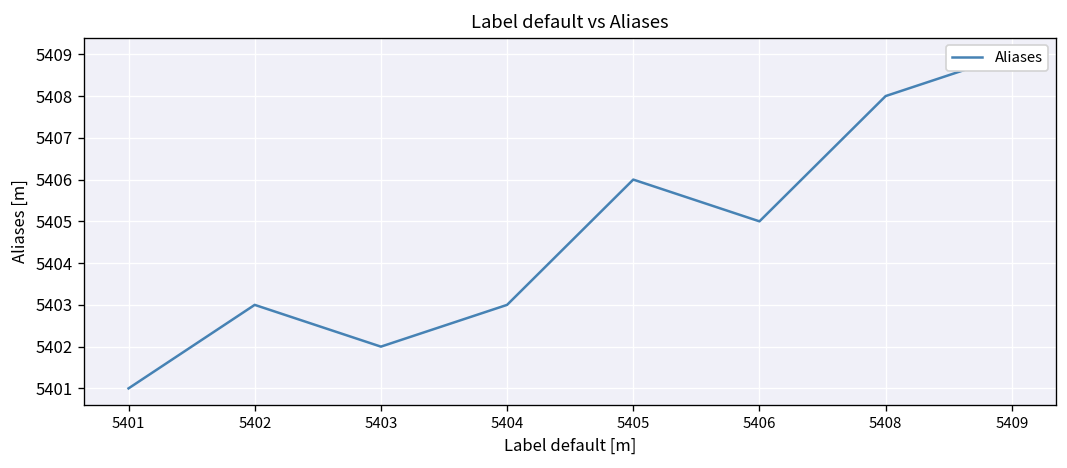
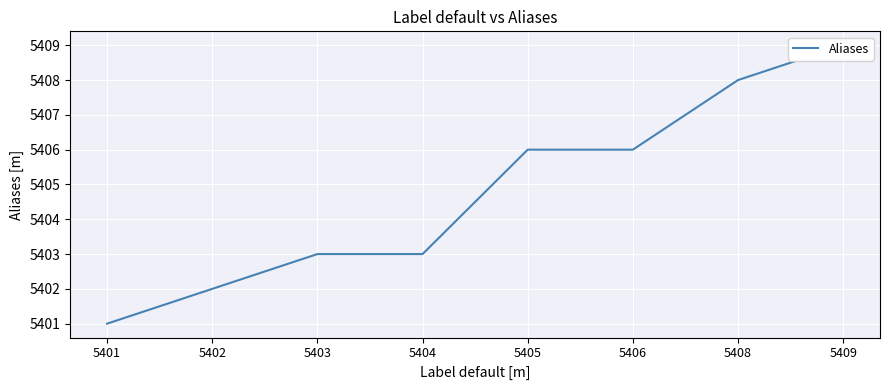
5402: 5403 -> 5402
5403: 5402 -> 5403
5406: 5405 -> 5406
